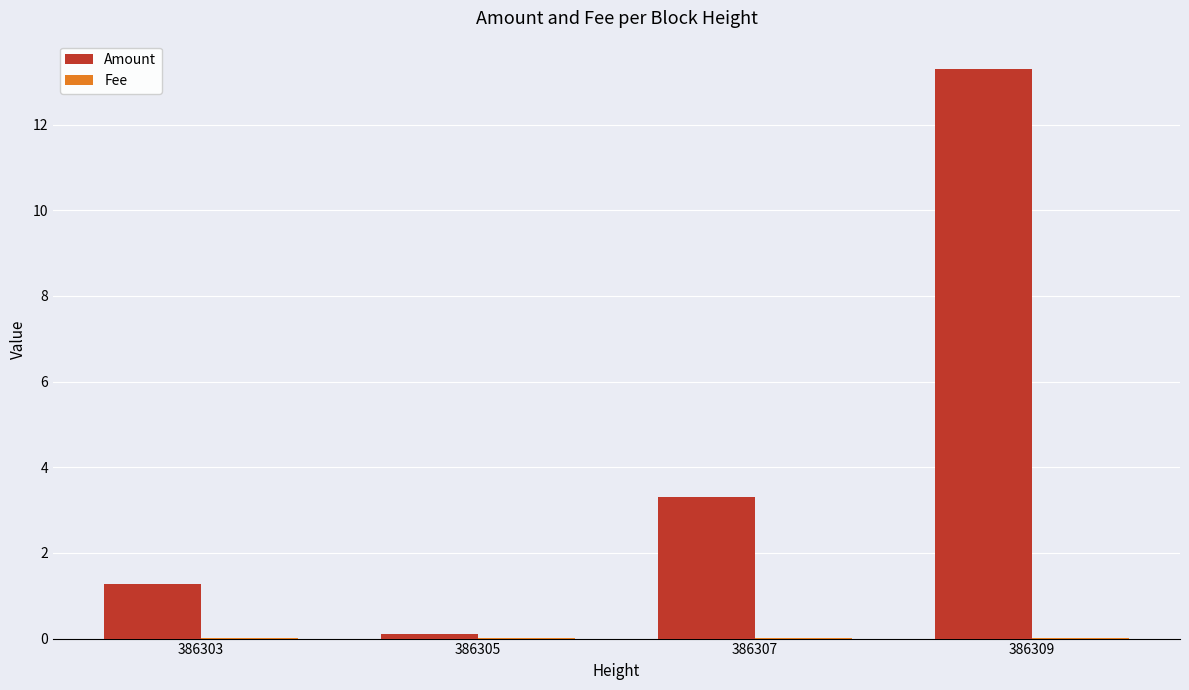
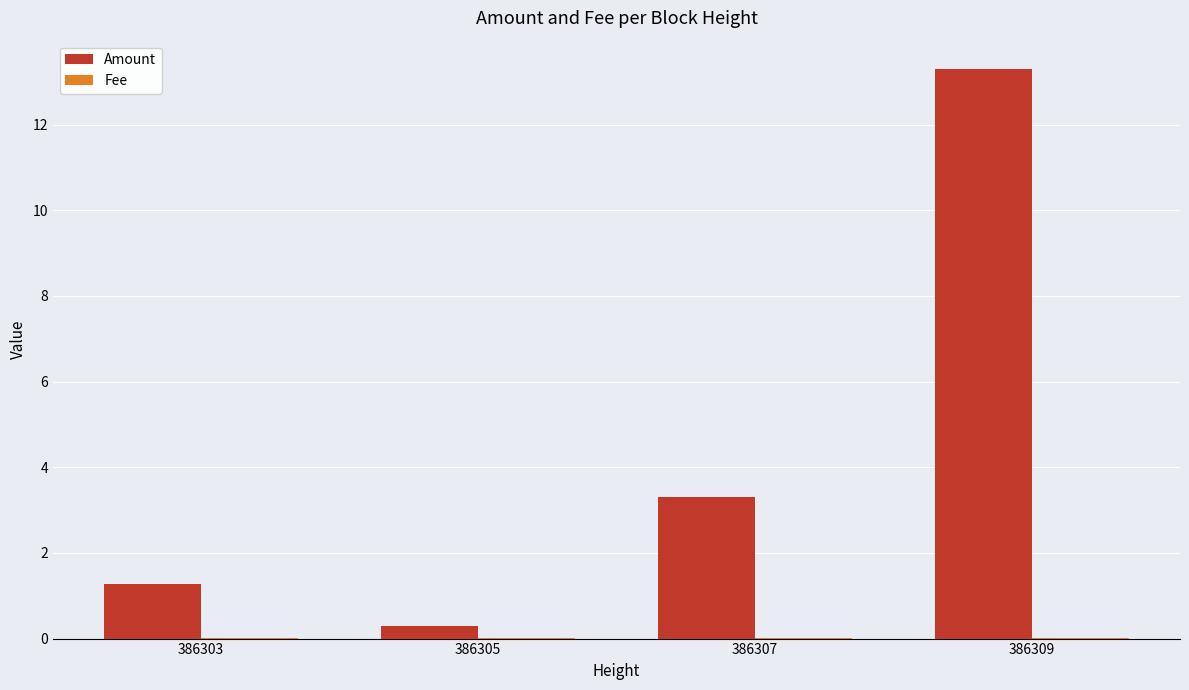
Amount, 386305: 0.1 -> 0.3
